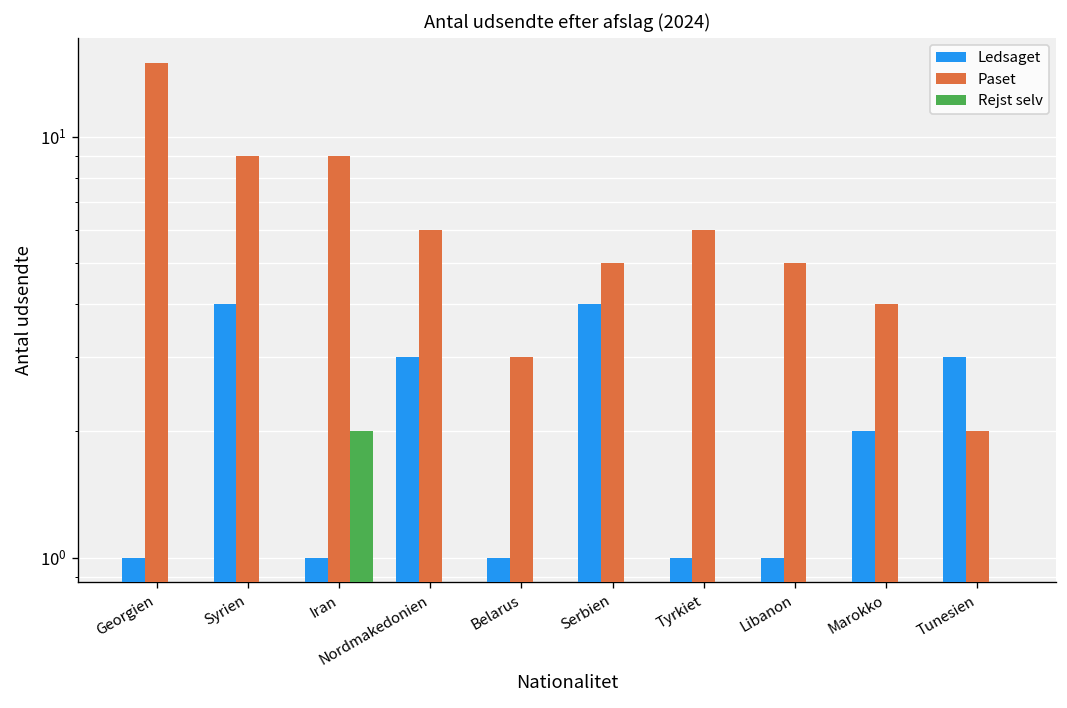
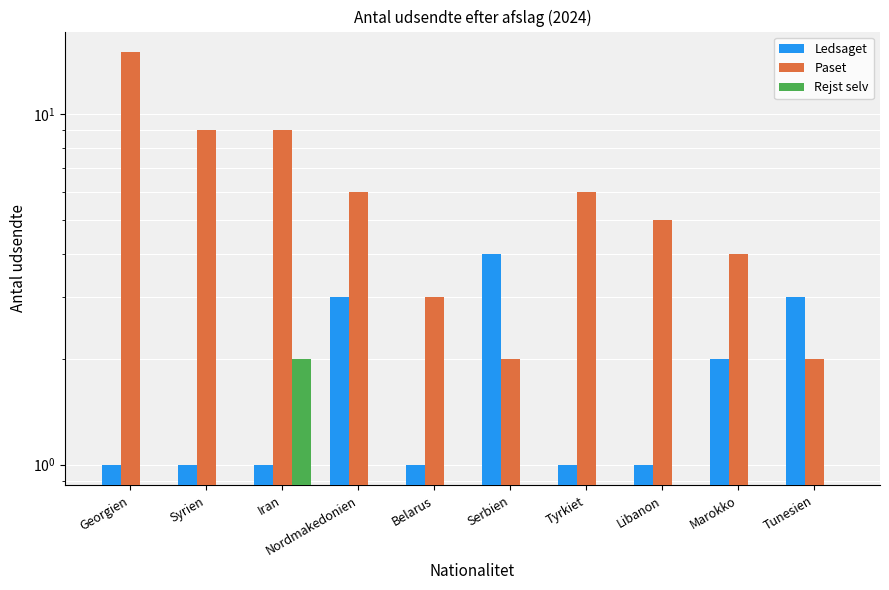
Ledsaget, Syrien: 4 -> 1
Paset, Serbien: 5 -> 2
